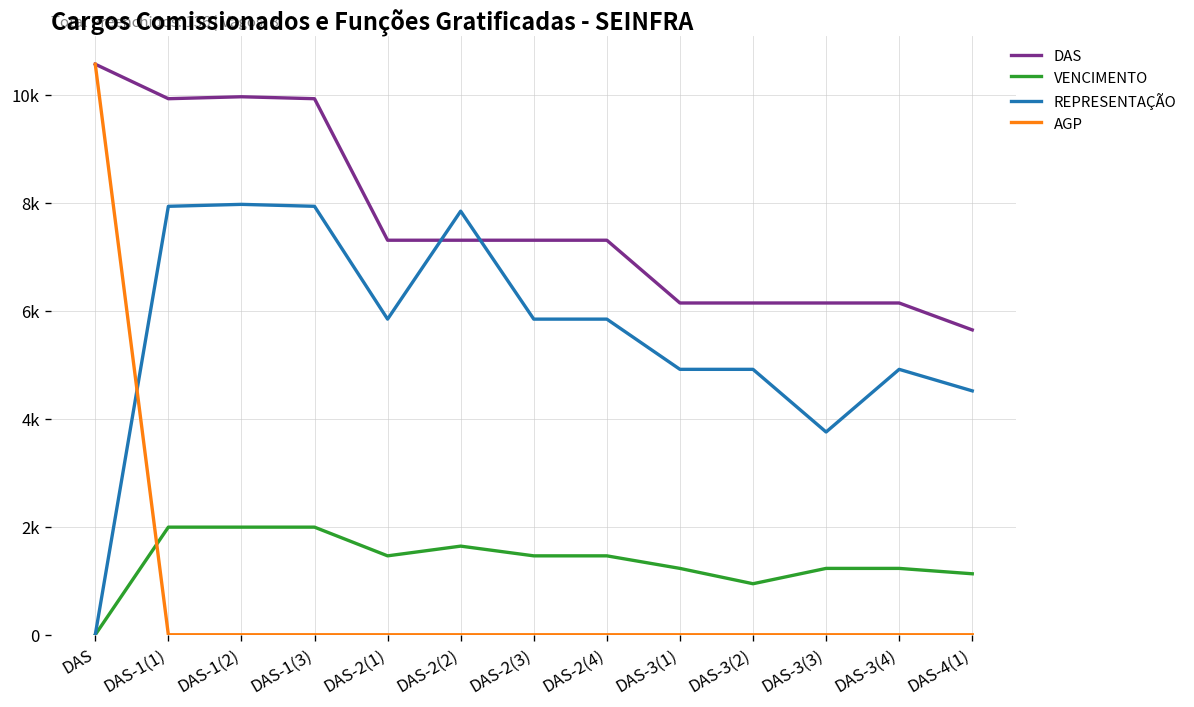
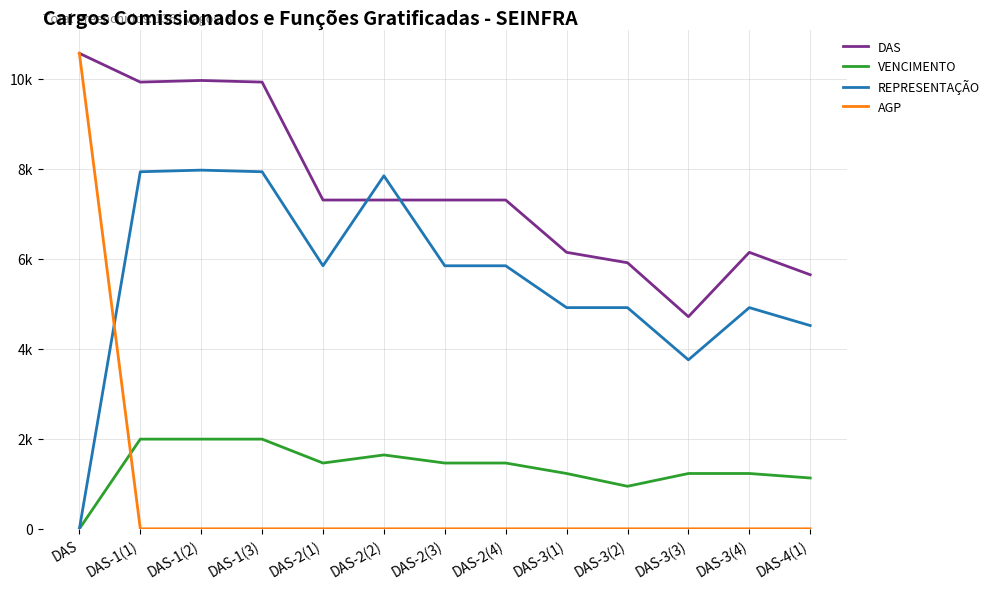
DAS, DAS-3(2): 6100 -> 5900
DAS, DAS-3(3): 6100 -> 4700
